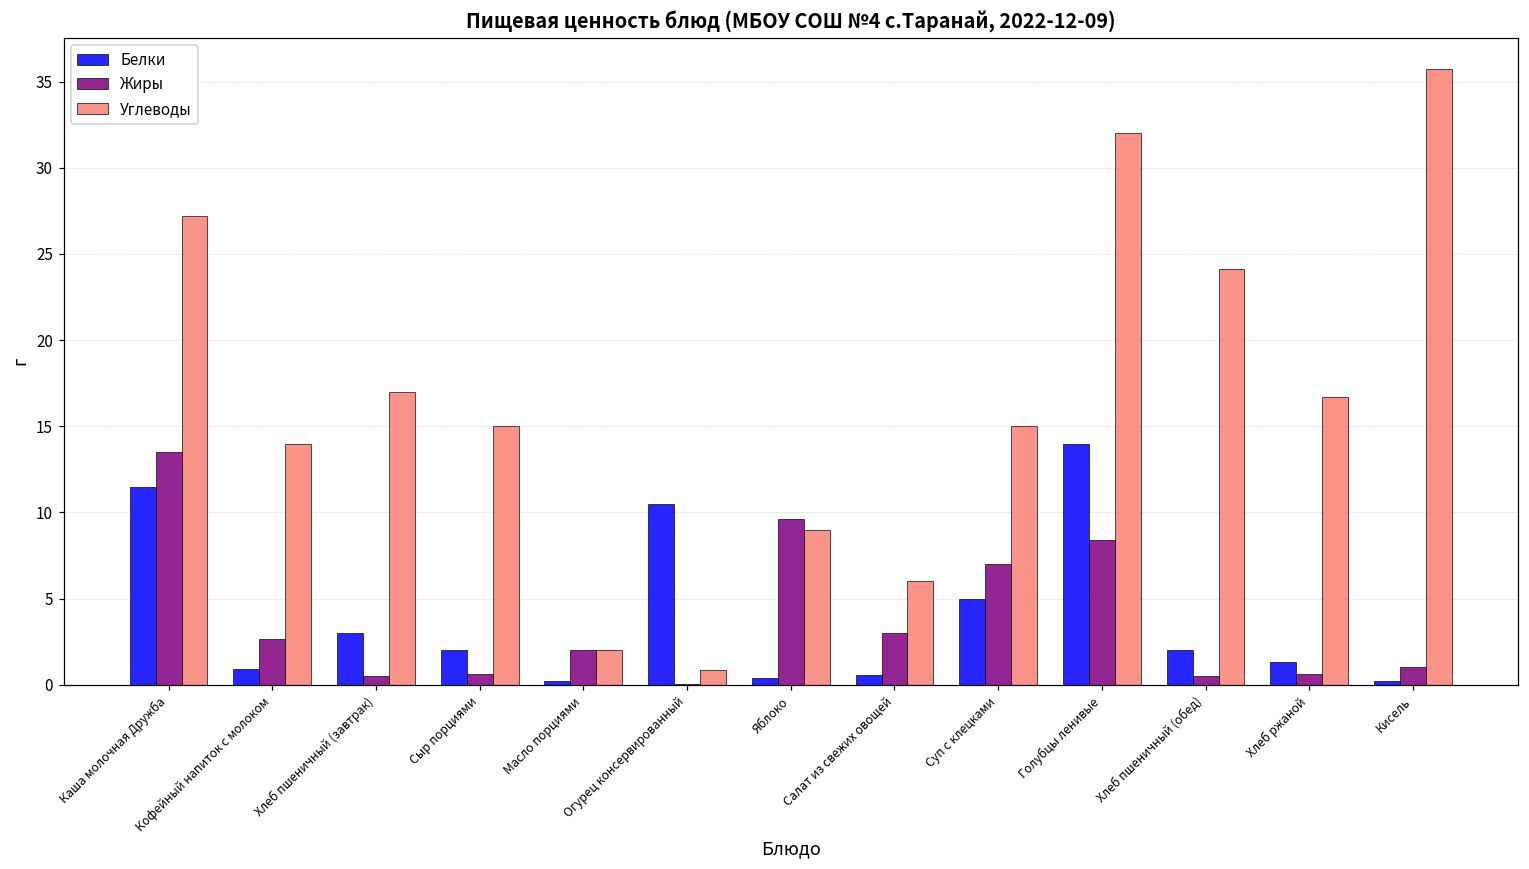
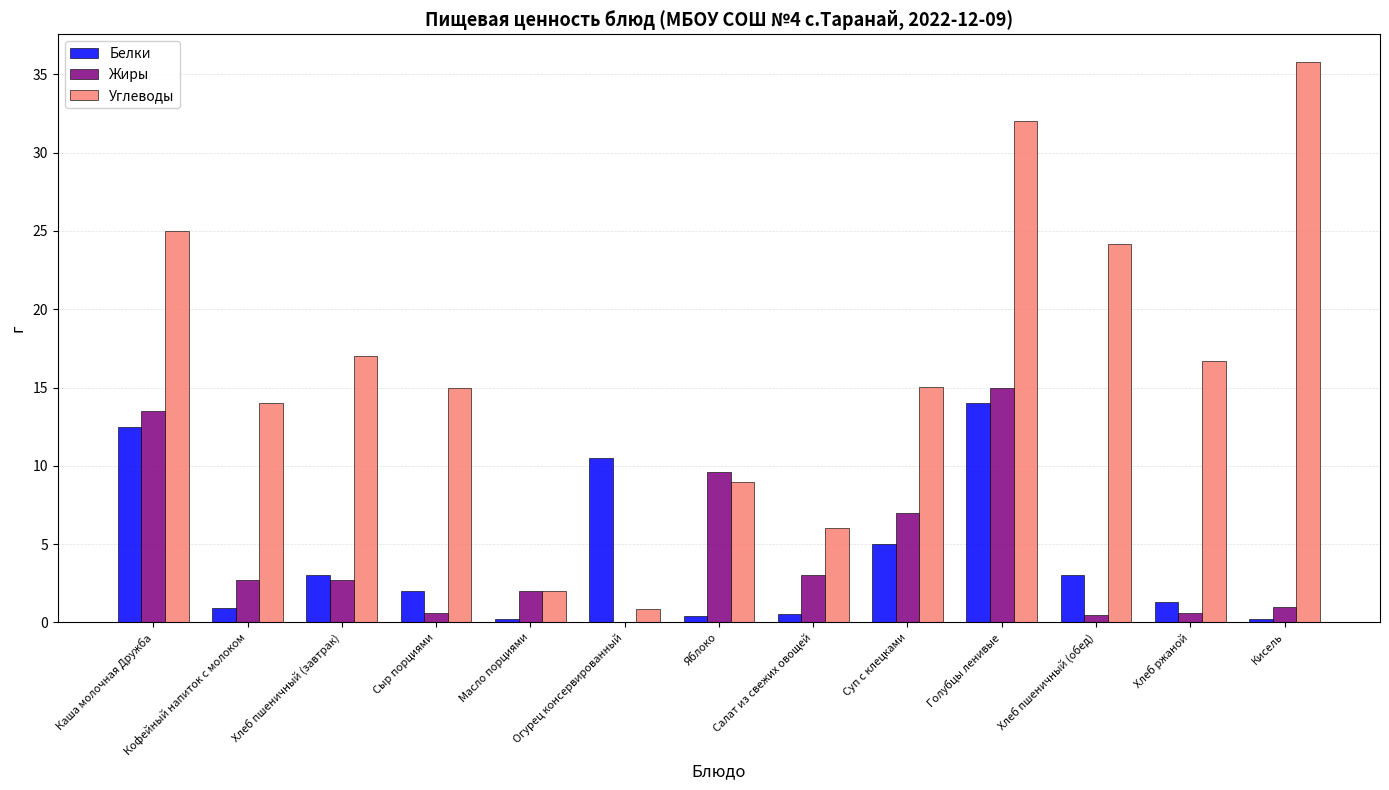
Белки, Каша молочная Дружба: 11.5 -> 12.5
Углеводы, Каша молочная Дружба: 27.2 -> 25.0
Жиры, Хлеб пшеничный (завтрак): 0.5 -> 2.7
Жиры, Голубцы ленивые: 8.4 -> 15.0
Белки, Хлеб пшеничный (обед): 2 -> 3
